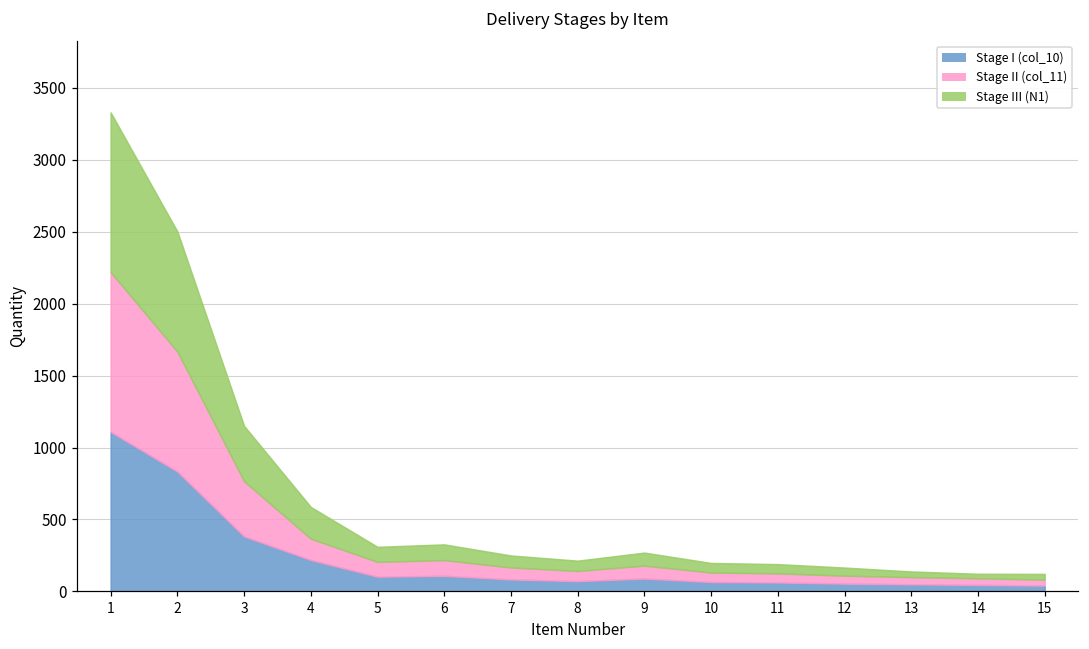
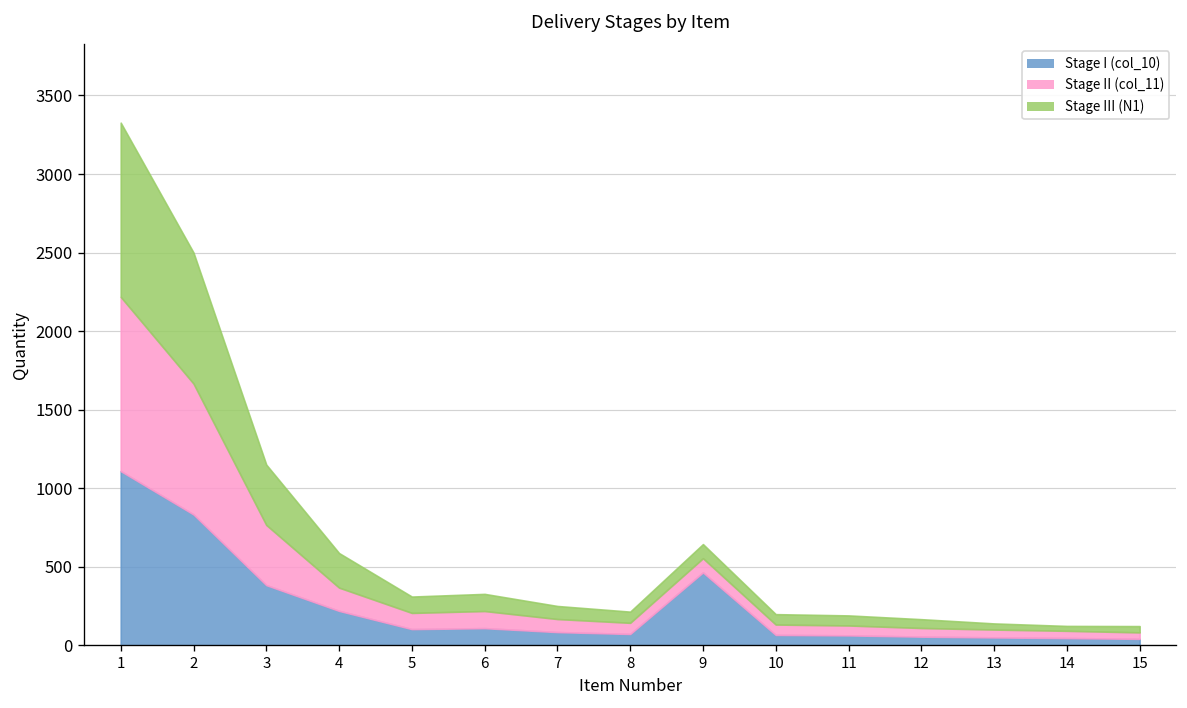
Stage I (col_10), 9: 90 -> 460
